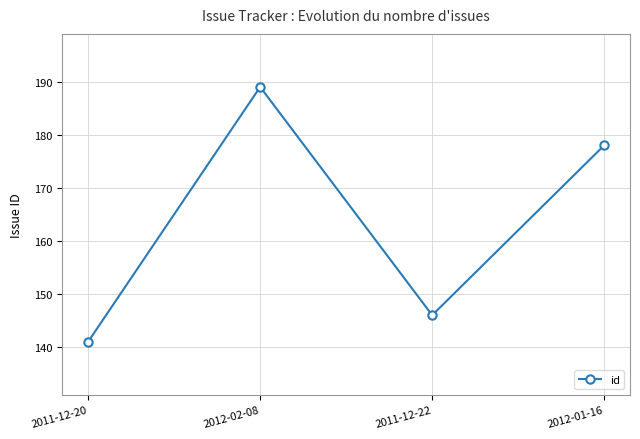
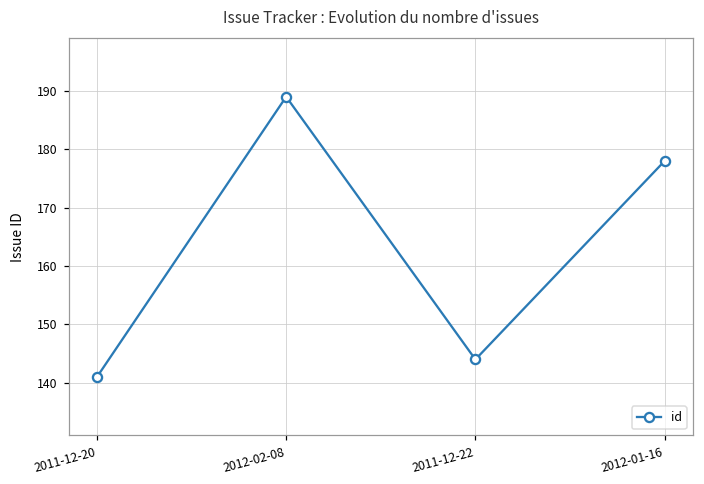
2011-12-22: 146 -> 144
